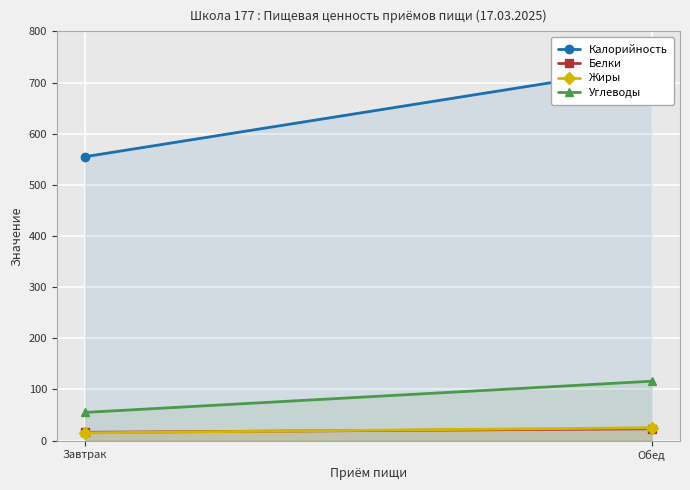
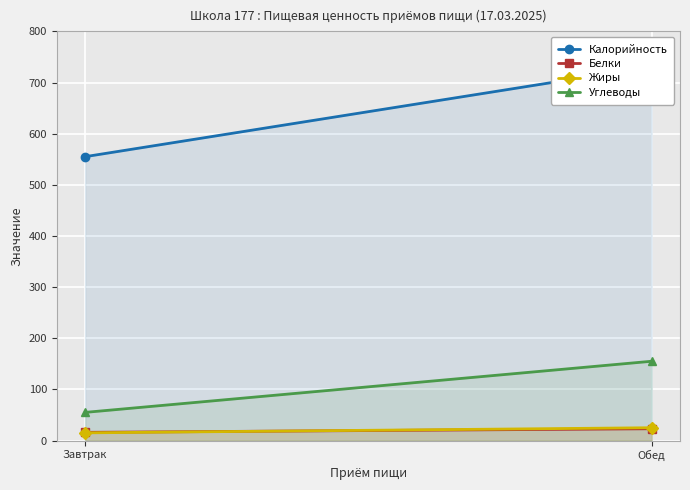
Углеводы, Обед: 120 -> 160
